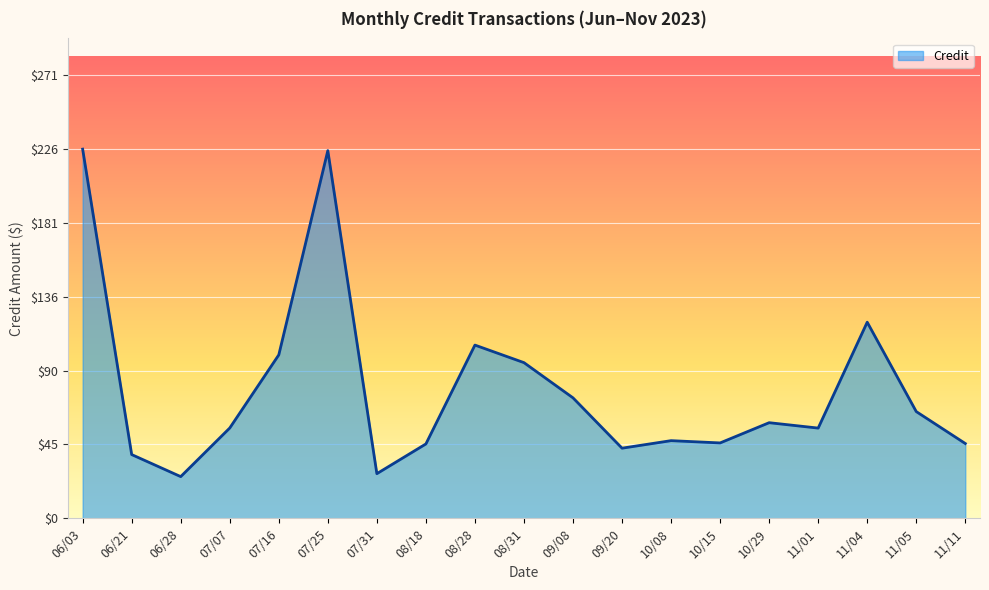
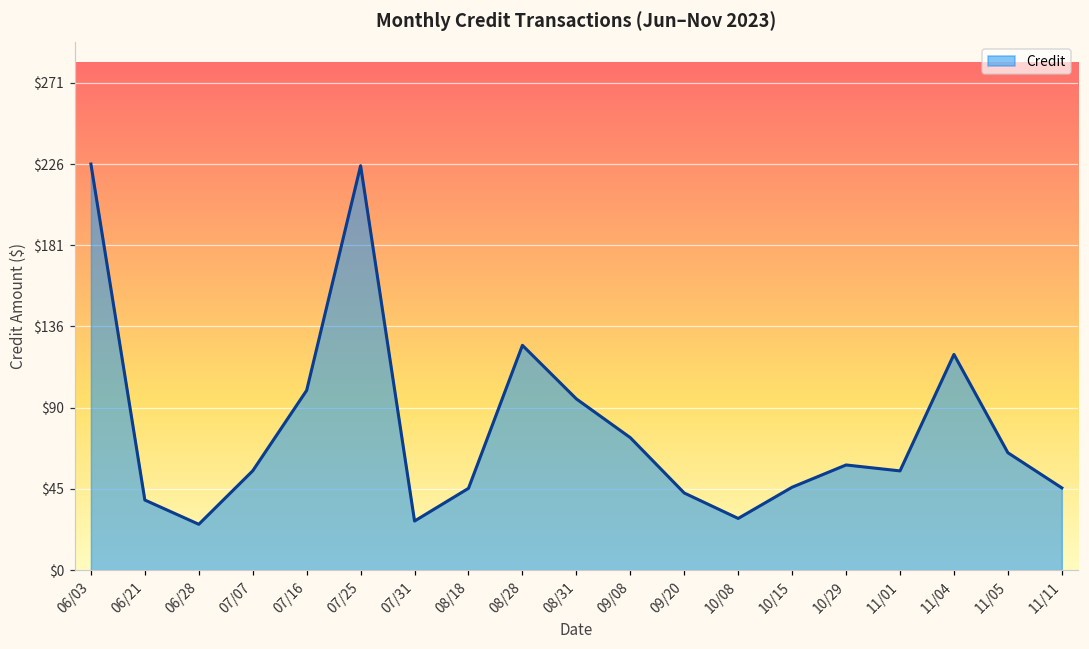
08/28: $106 -> $125
10/08: $48 -> $29
